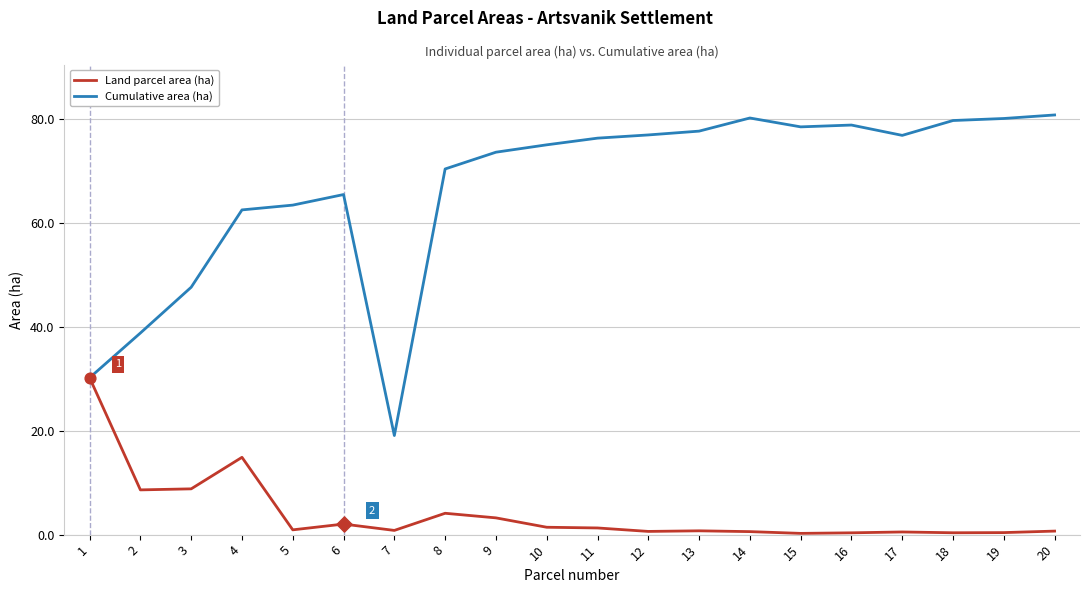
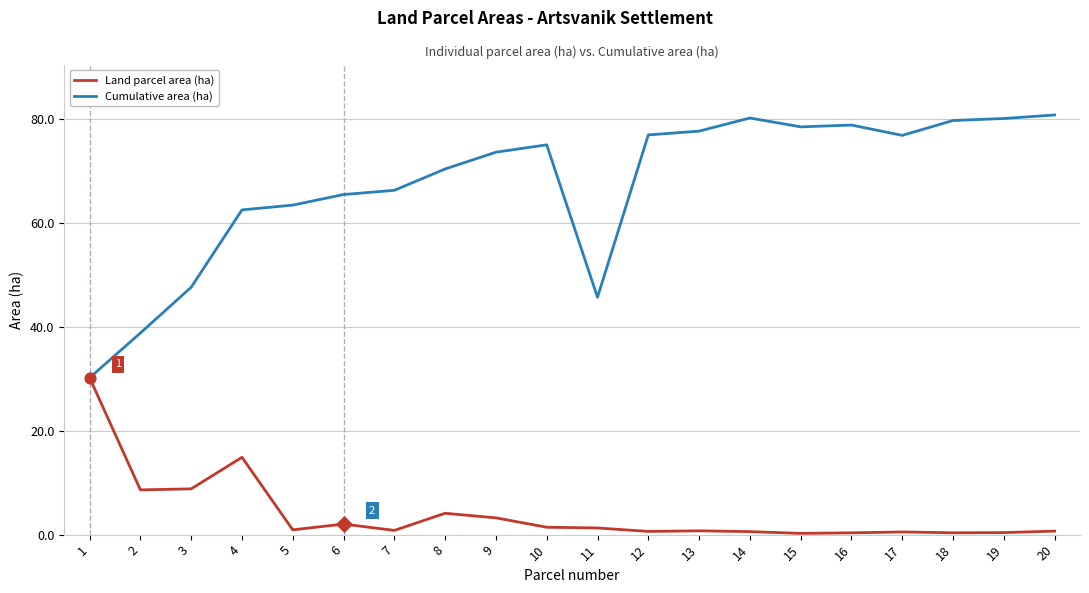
Cumulative area (ha), 7: 19 -> 66
Cumulative area (ha), 11: 76 -> 46
